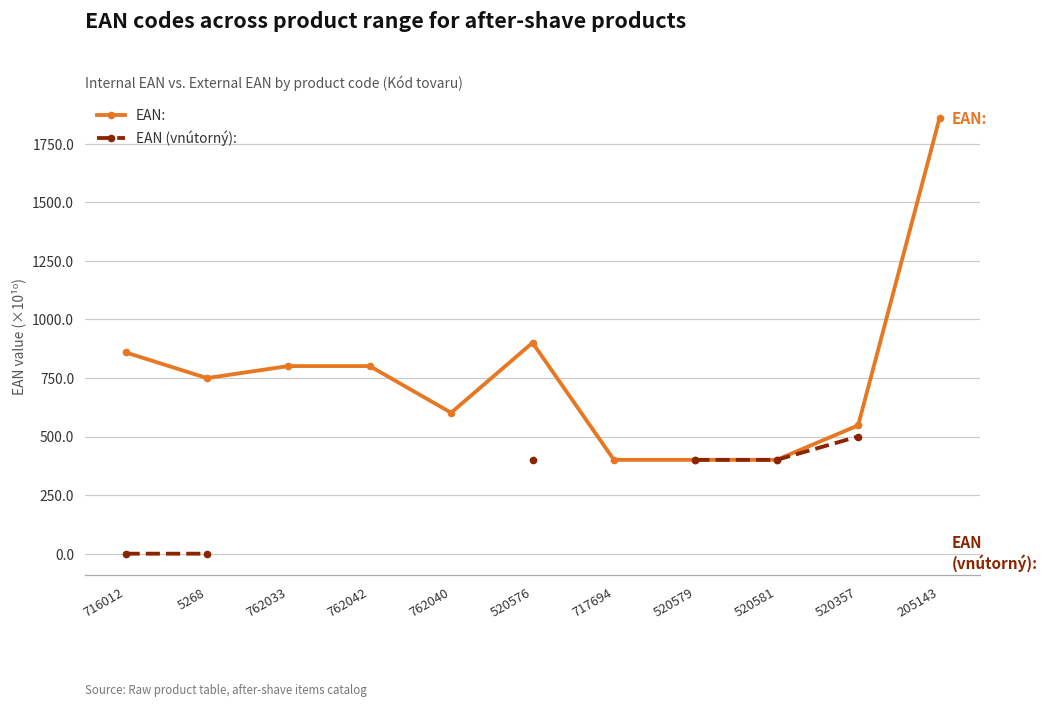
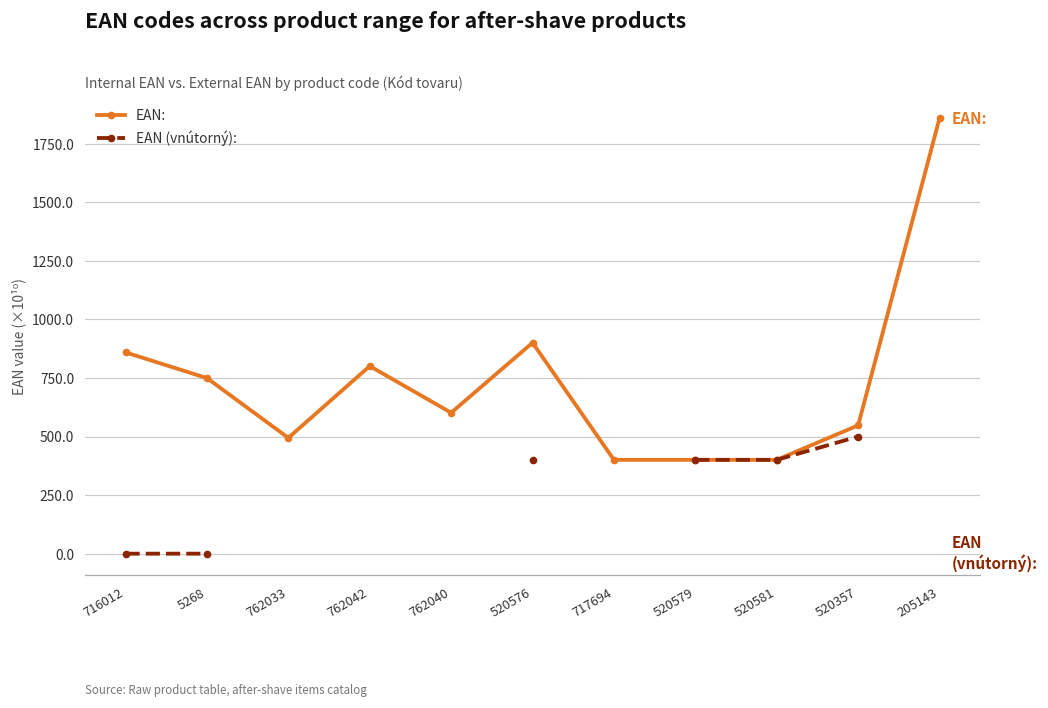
EAN:, 762033: 800 -> 490
